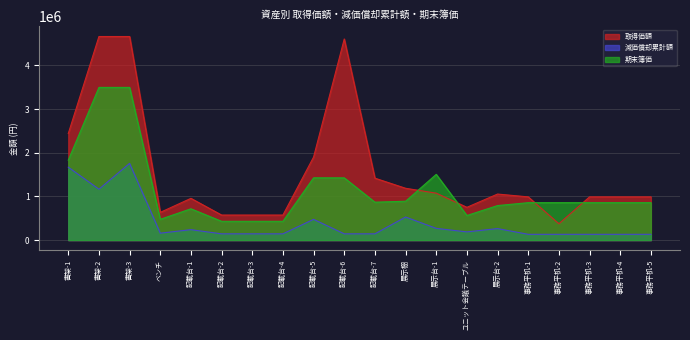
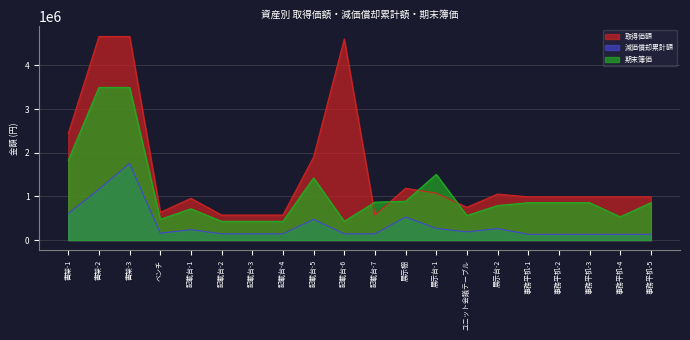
減価償却累計額, 書架-1: 1700000 -> 600000
期末簿価, 記載台-6: 1400000 -> 400000
取得価額, 記載台-7: 1400000 -> 600000
取得価額, 事務平机-2: 400000 -> 1000000
期末簿価, 事務平机-4: 900000 -> 500000
